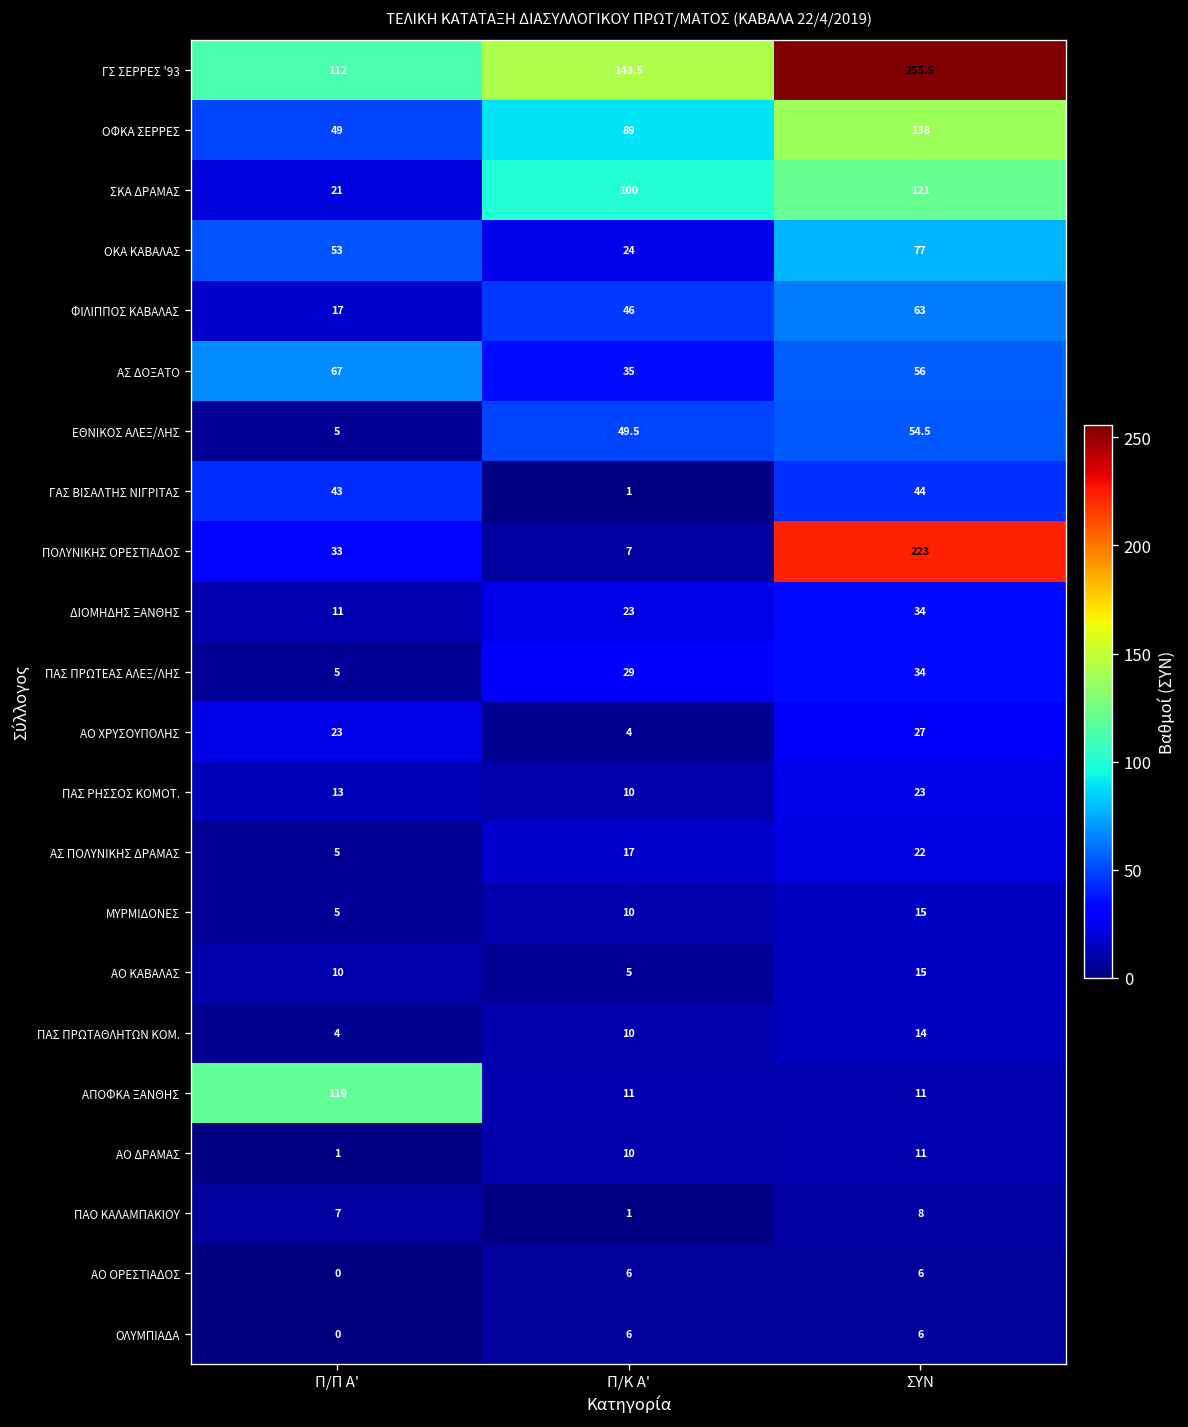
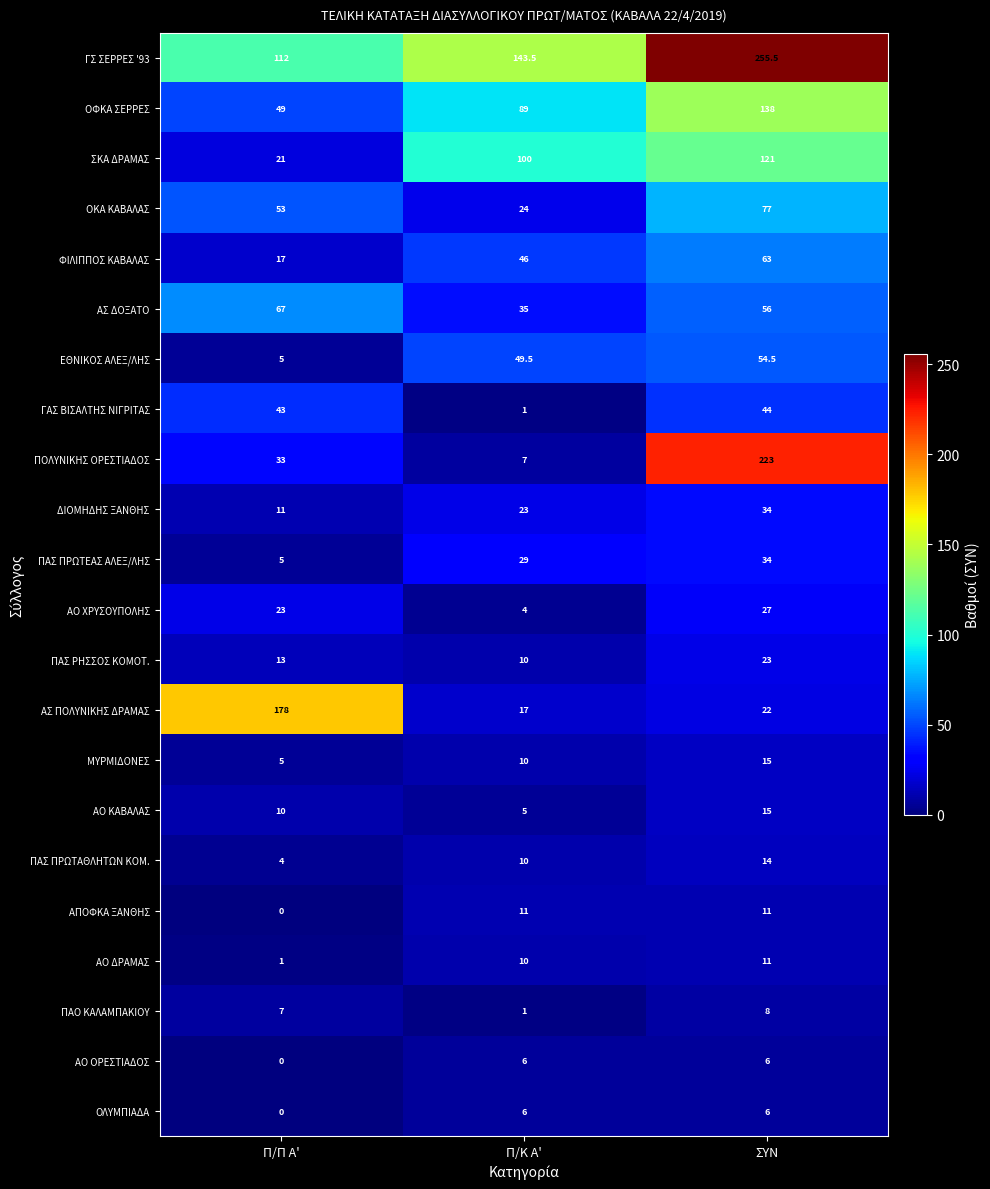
ΑΣ ΠΟΛΥΝΙΚΗΣ ΔΡΑΜΑΣ, Π/Π Α': 5 -> 178
ΑΠΟΦΚΑ ΞΑΝΘΗΣ, Π/Π Α': 119 -> 0
